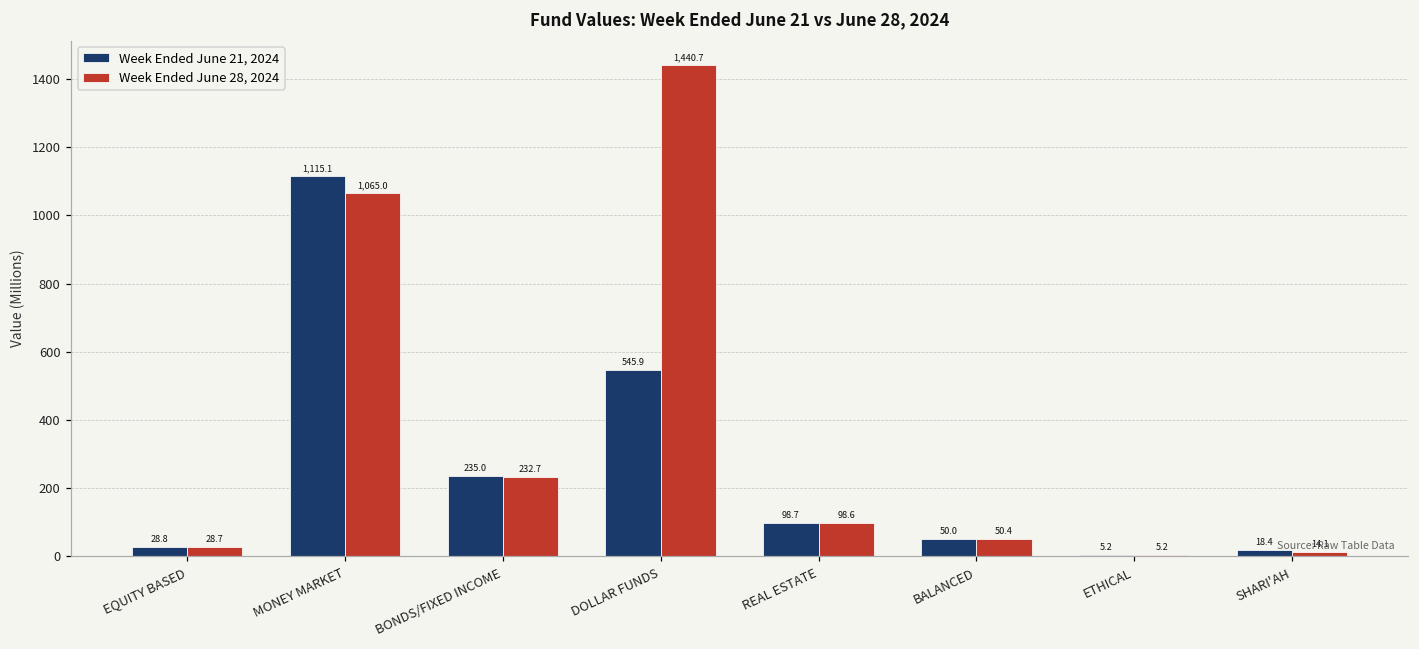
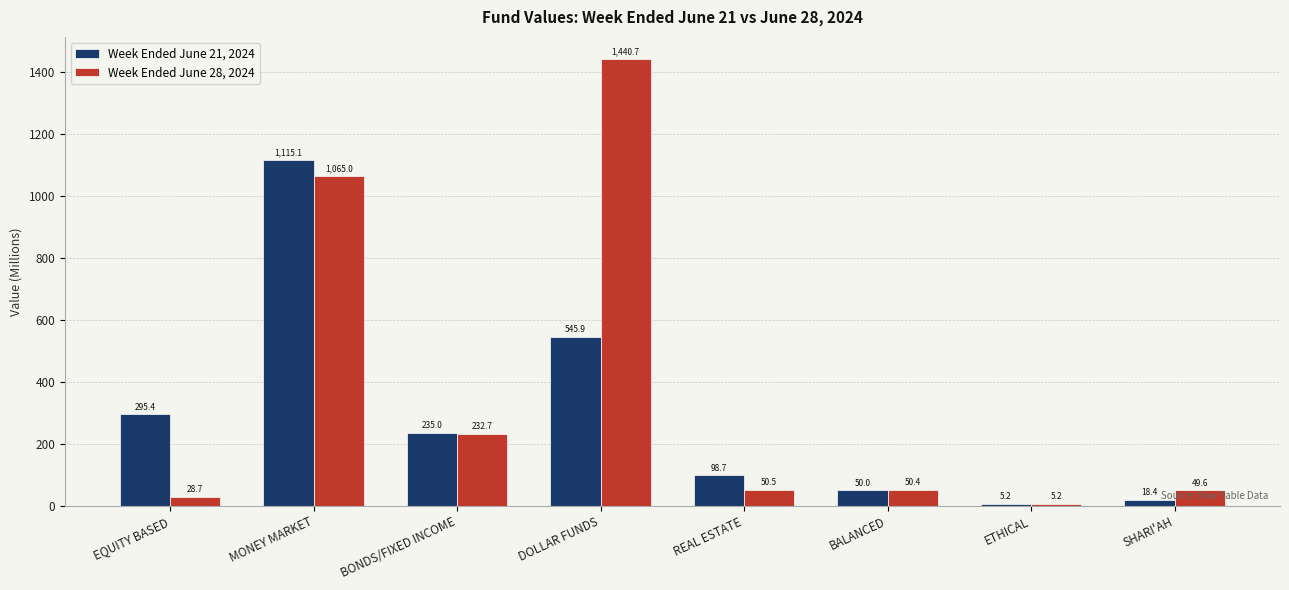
Week Ended June 21, 2024, EQUITY BASED: 28.8 -> 295.4
Week Ended June 28, 2024, REAL ESTATE: 98.6 -> 50.5
Week Ended June 28, 2024, SHARI'AH: 14.1 -> 49.6
